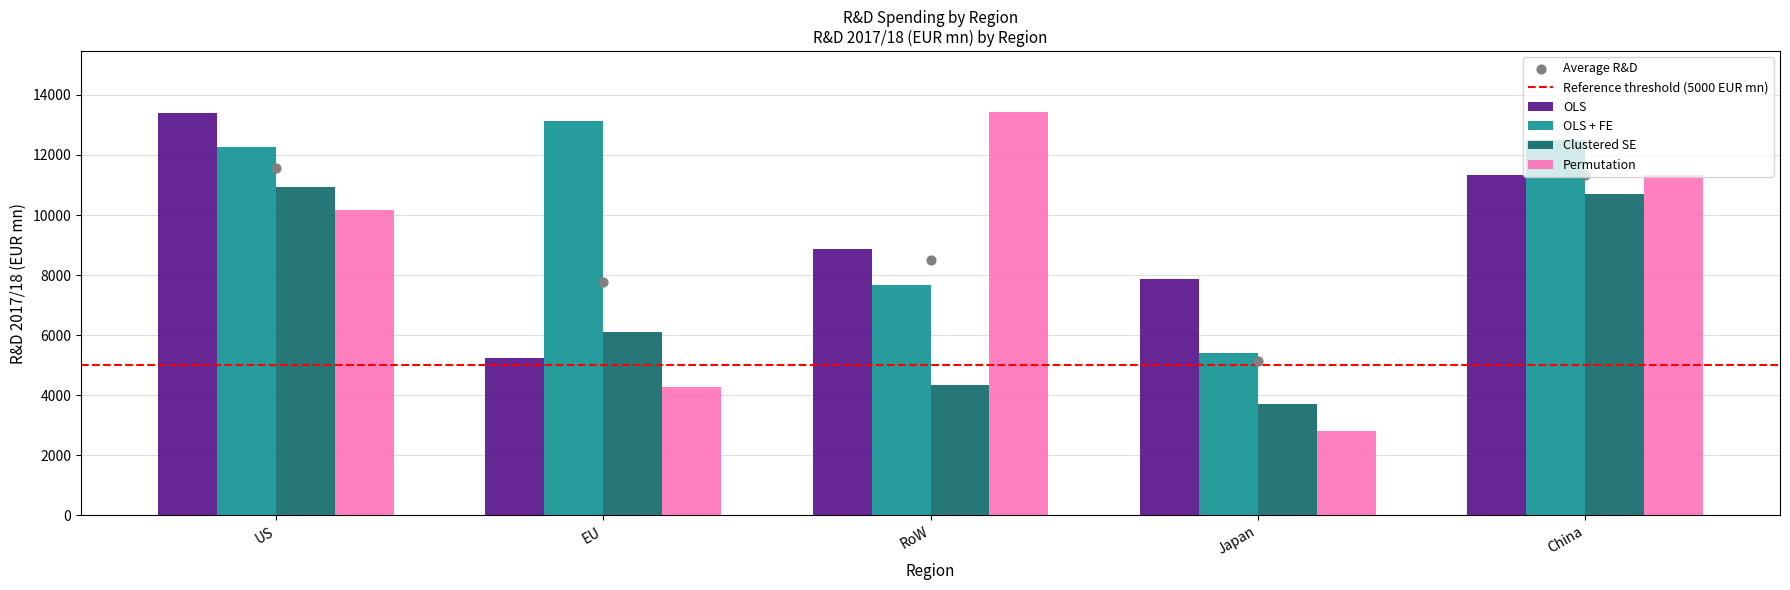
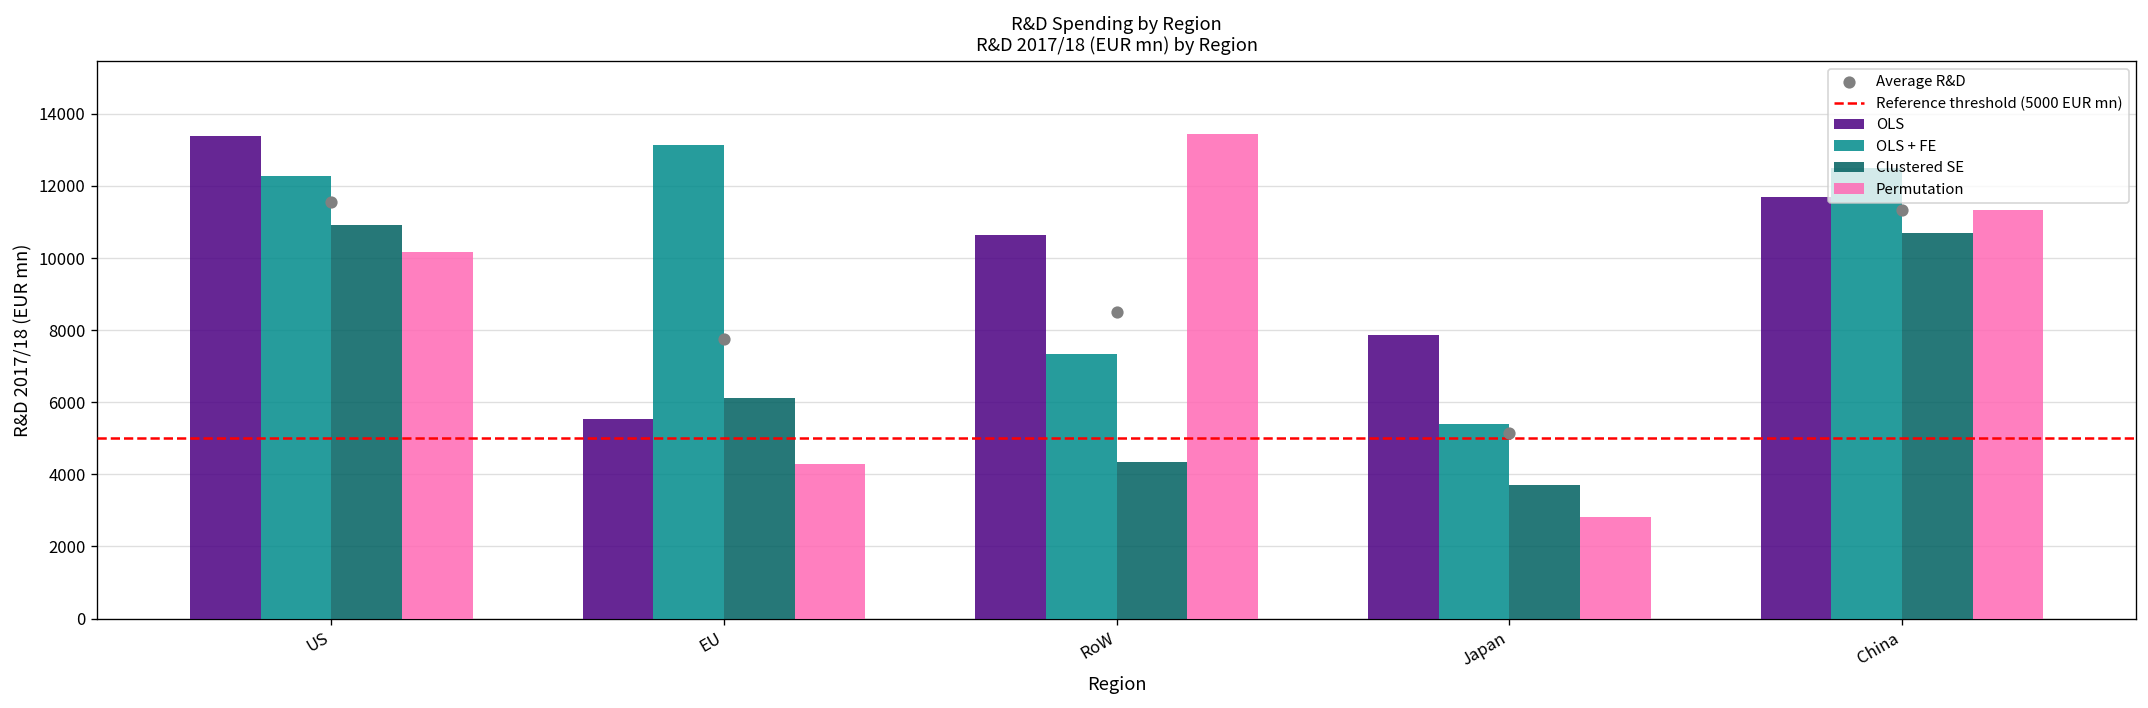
OLS, EU: 5200 -> 5500
OLS, RoW: 8900 -> 10600
OLS + FE, RoW: 7700 -> 7300
OLS, China: 11300 -> 11700
